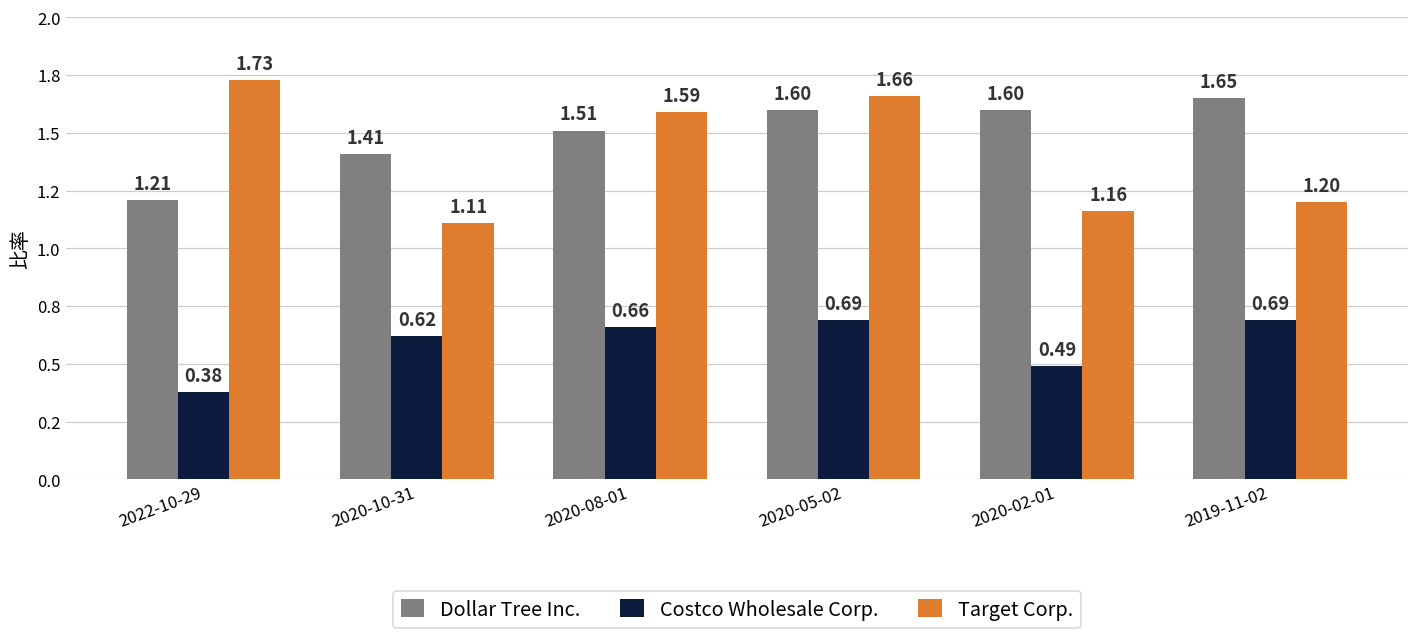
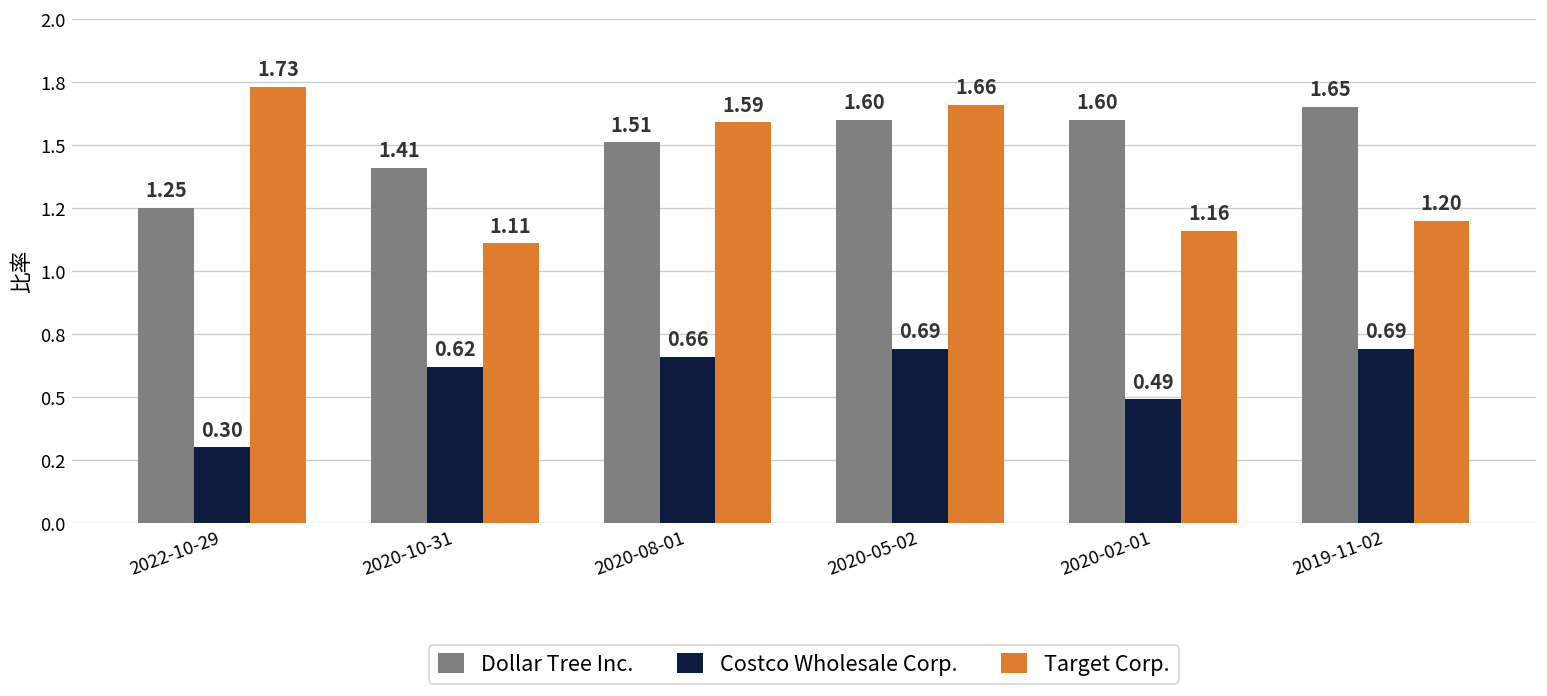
Dollar Tree Inc., 2022-10-29: 1.21 -> 1.25
Costco Wholesale Corp., 2022-10-29: 0.38 -> 0.30
